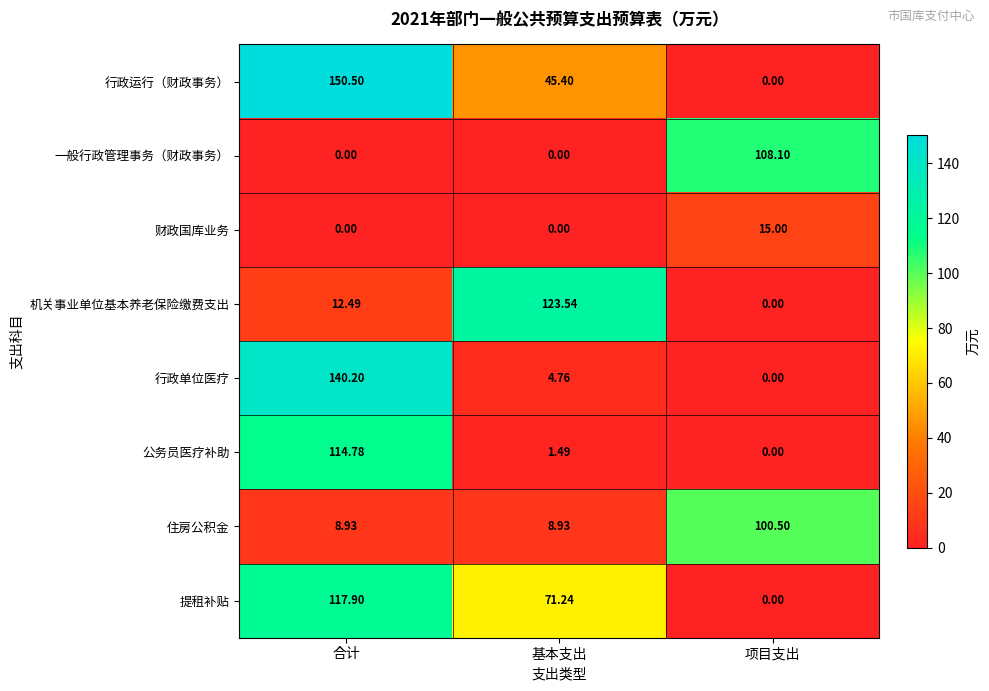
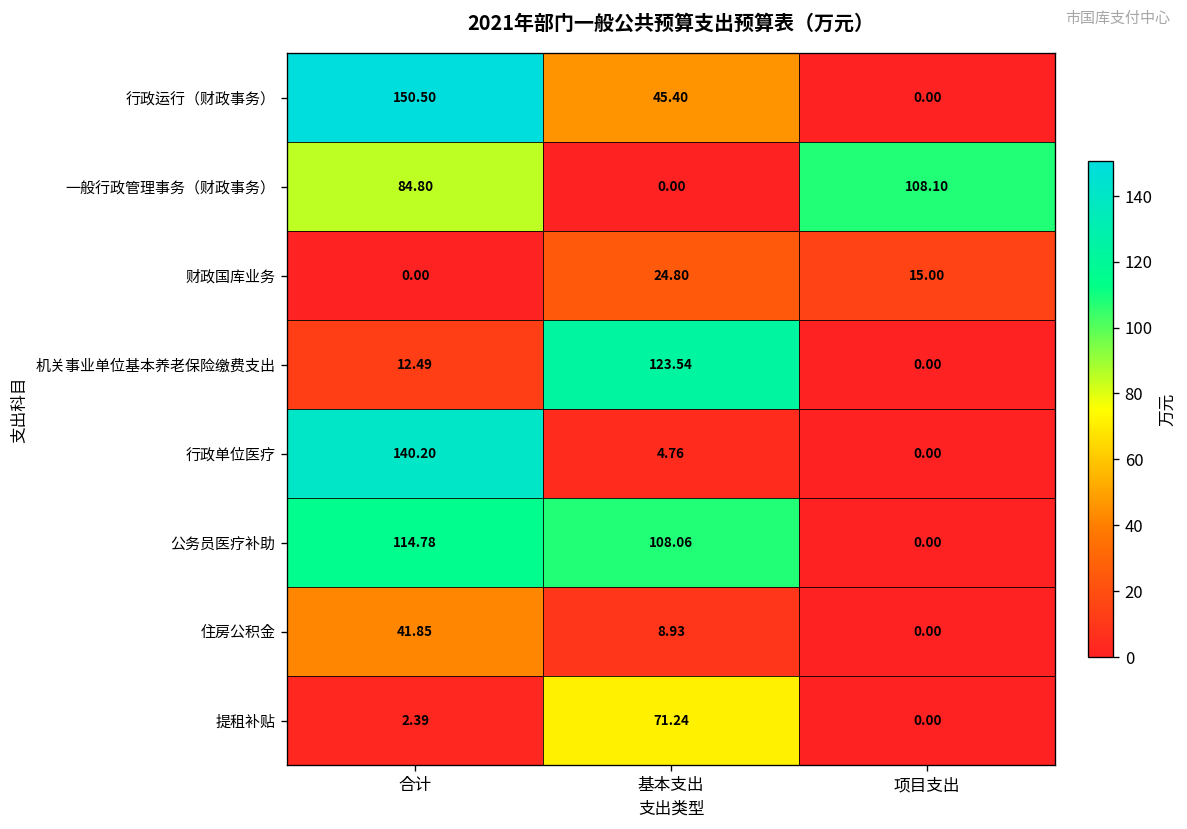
一般行政管理事务（财政事务）, 合计: 0.00 -> 84.80
财政国库业务, 基本支出: 0.00 -> 24.80
公务员医疗补助, 基本支出: 1.49 -> 108.06
住房公积金, 合计: 8.93 -> 41.85
住房公积金, 项目支出: 100.50 -> 0.00
提租补贴, 合计: 117.90 -> 2.39
